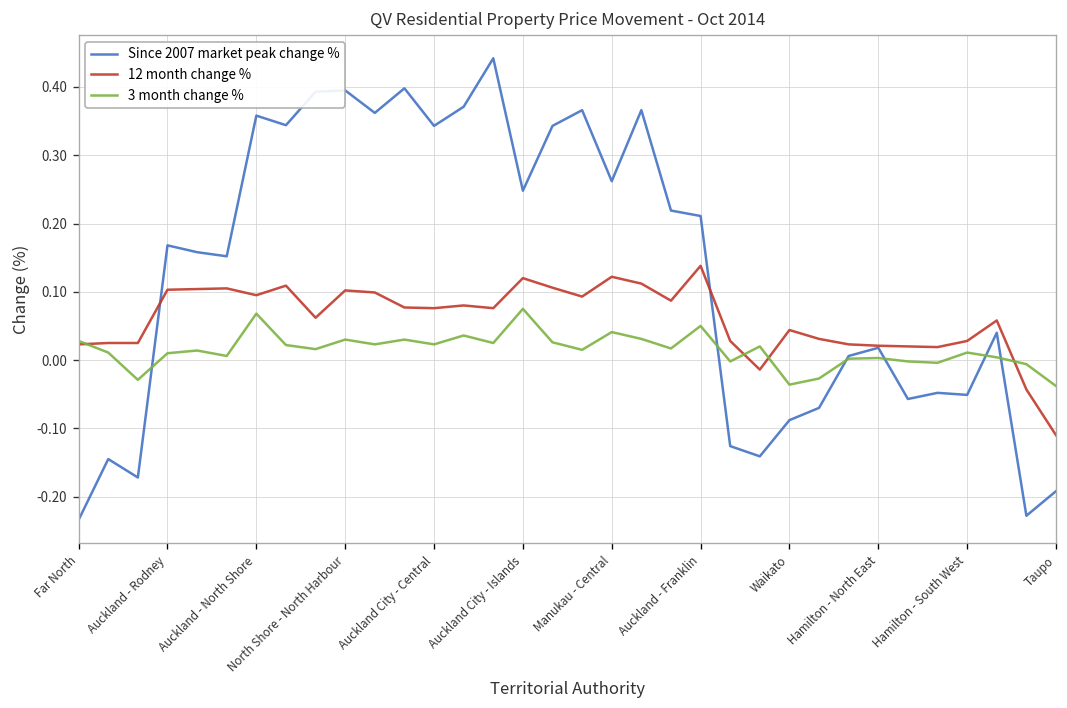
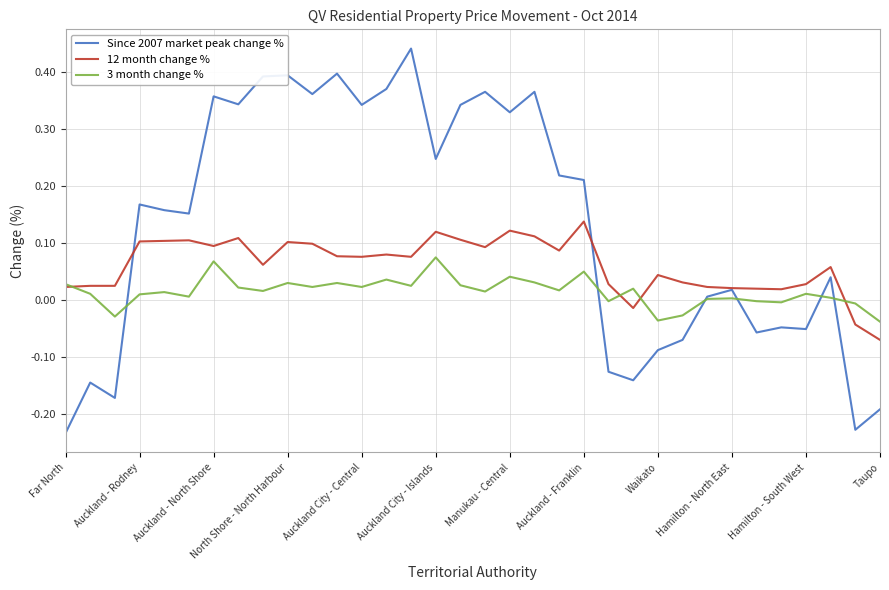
Since 2007 market peak change %, Manukau - Central: 0.26 -> 0.33
12 month change %, Taupo: -0.11 -> -0.07
